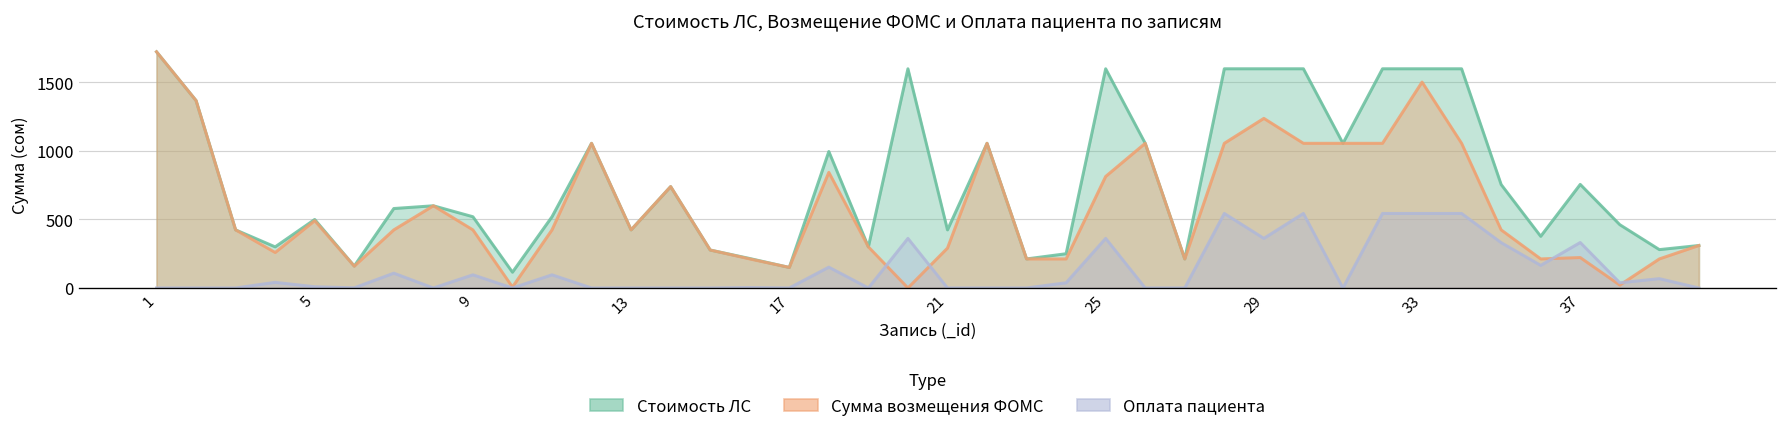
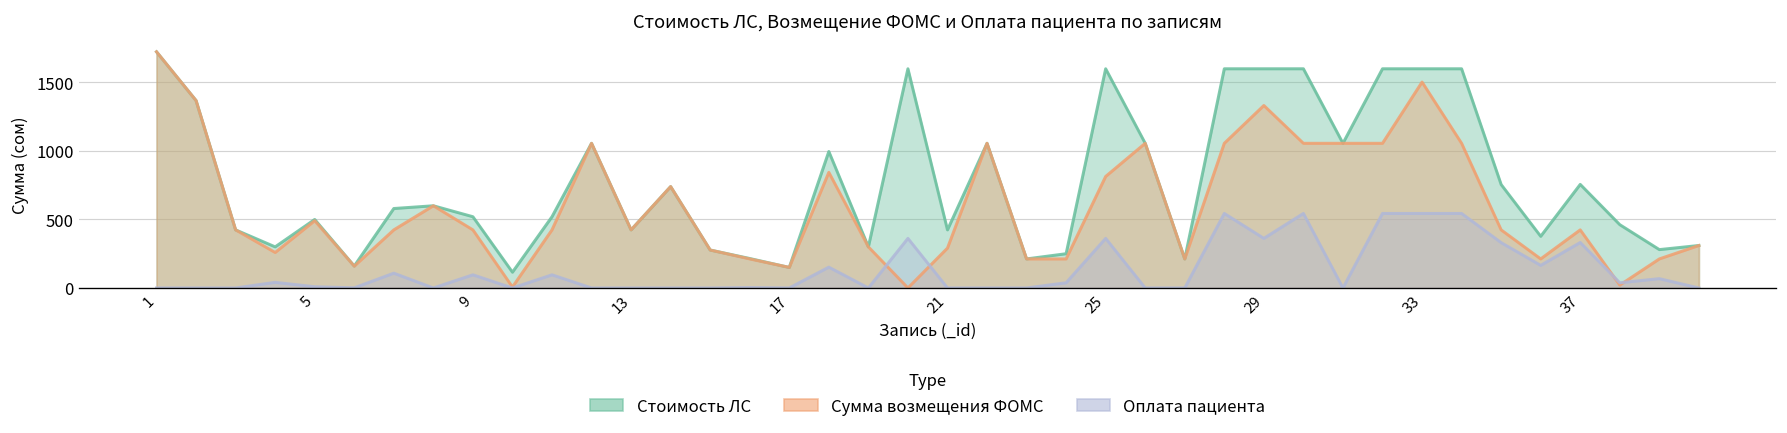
Сумма возмещения ФОМС, 29: 1240 -> 1330
Сумма возмещения ФОМС, 37: 220 -> 420
